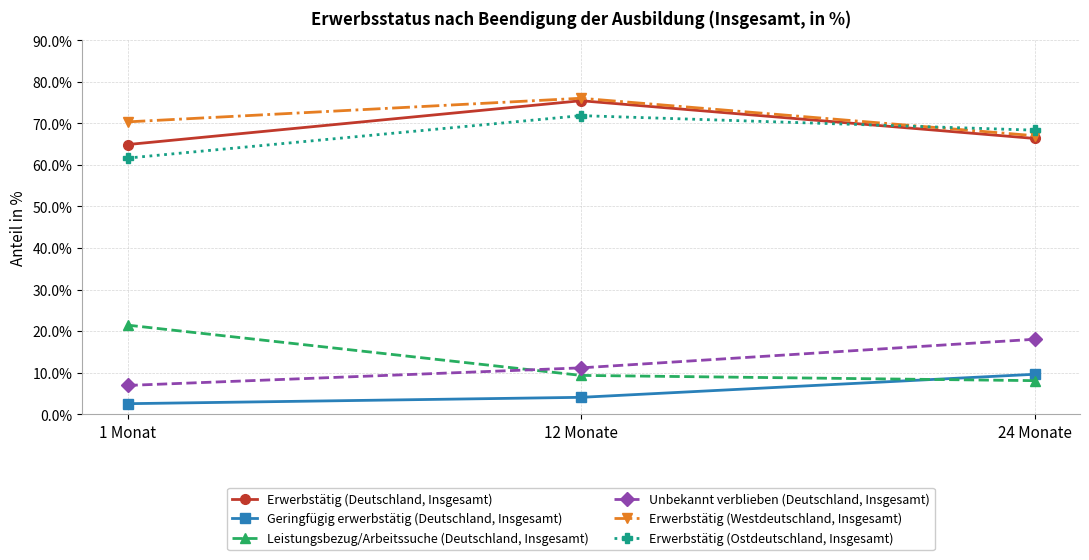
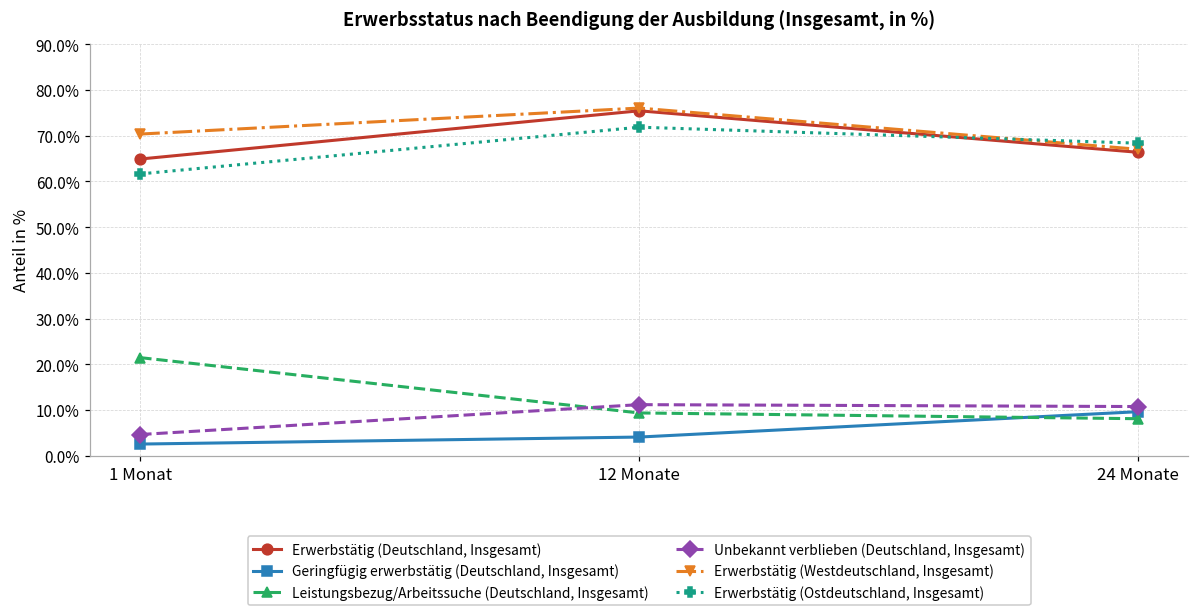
Unbekannt verblieben (Deutschland, Insgesamt), 1 Monat: 7% -> 5%
Unbekannt verblieben (Deutschland, Insgesamt), 24 Monate: 18% -> 11%
